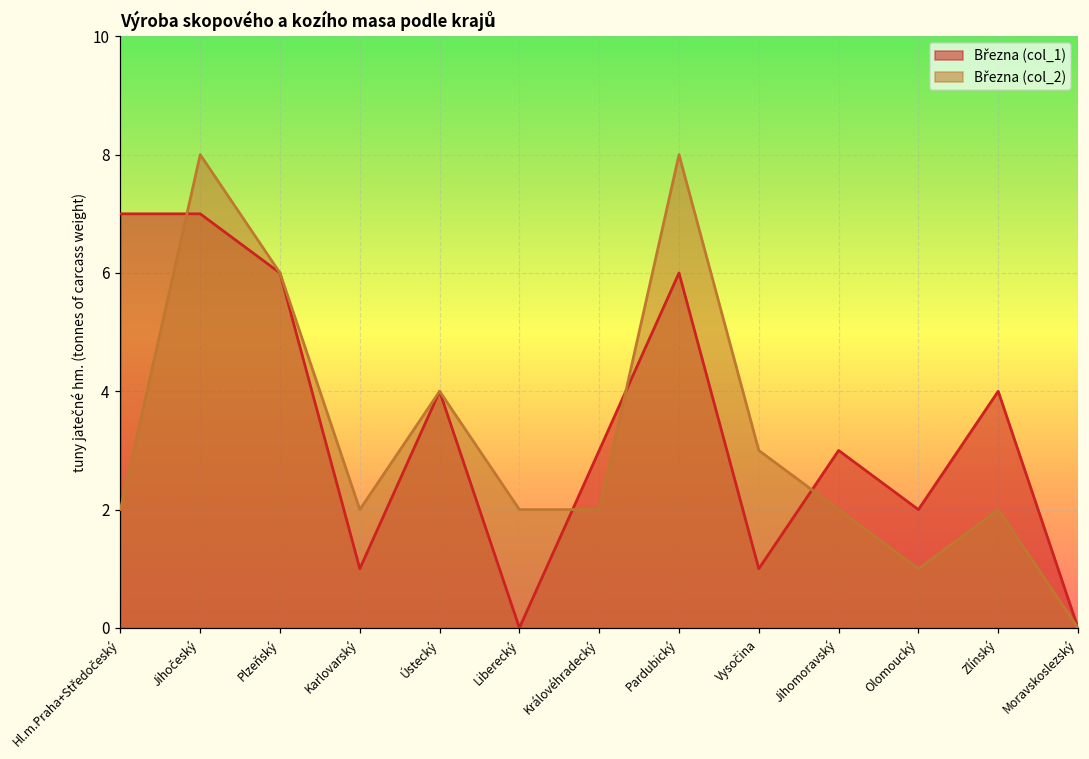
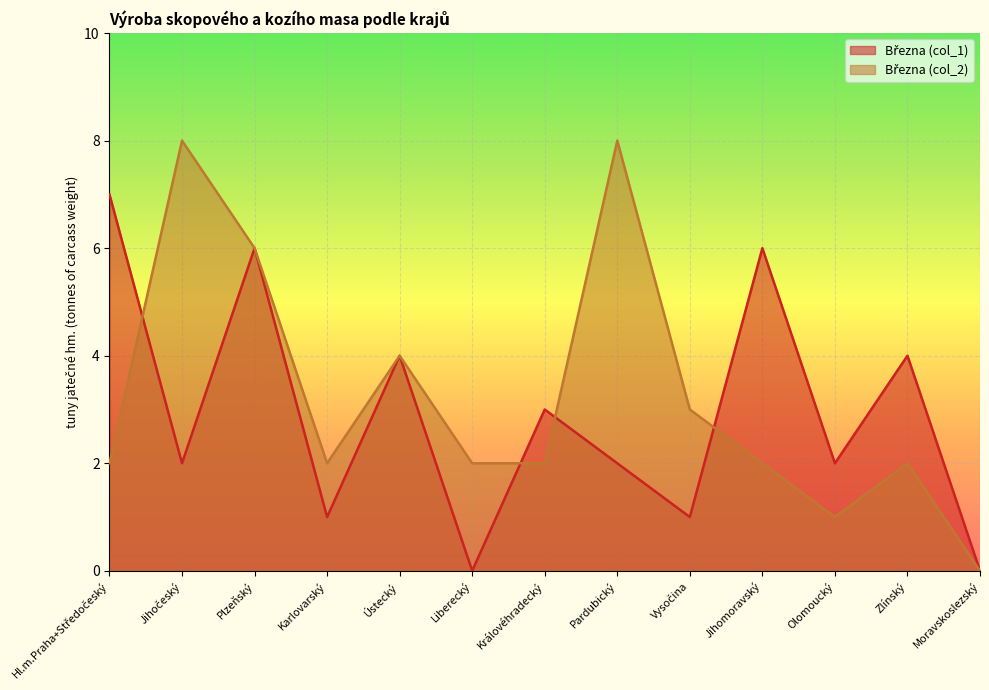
Března (col_1), Jihočeský: 7 -> 2
Března (col_1), Pardubický: 6 -> 2
Března (col_1), Jihomoravský: 3 -> 6
